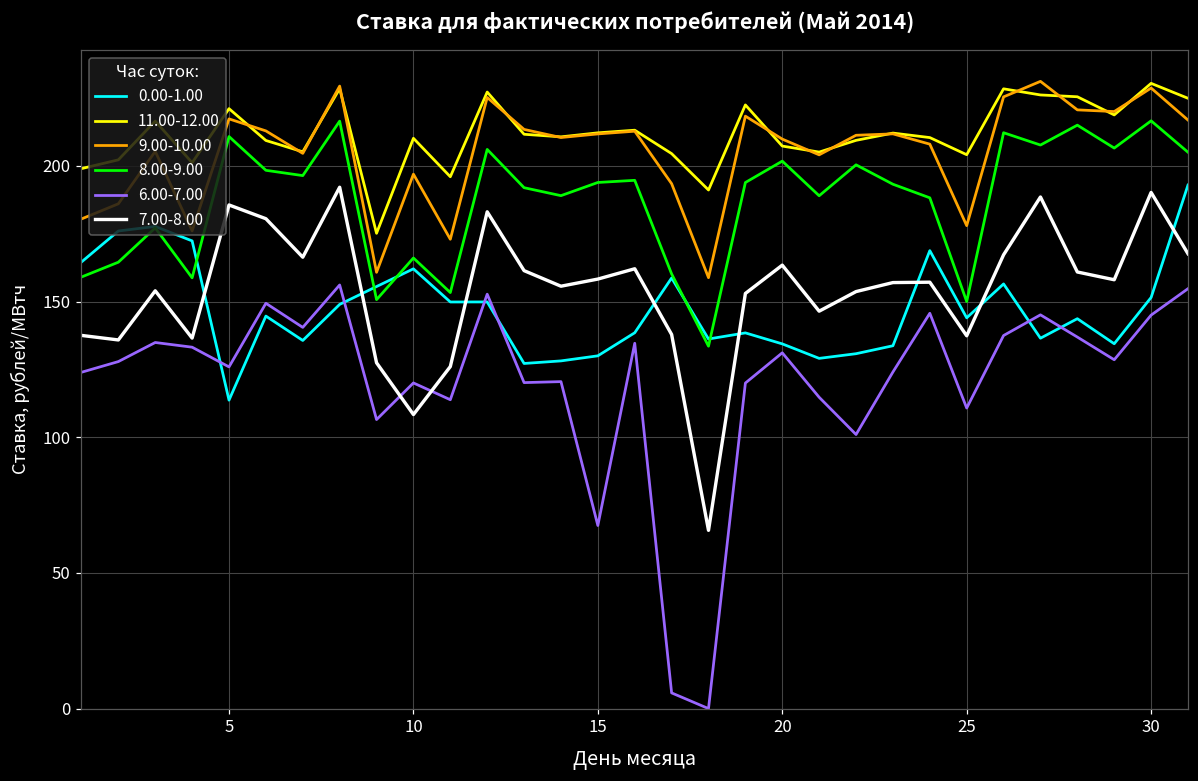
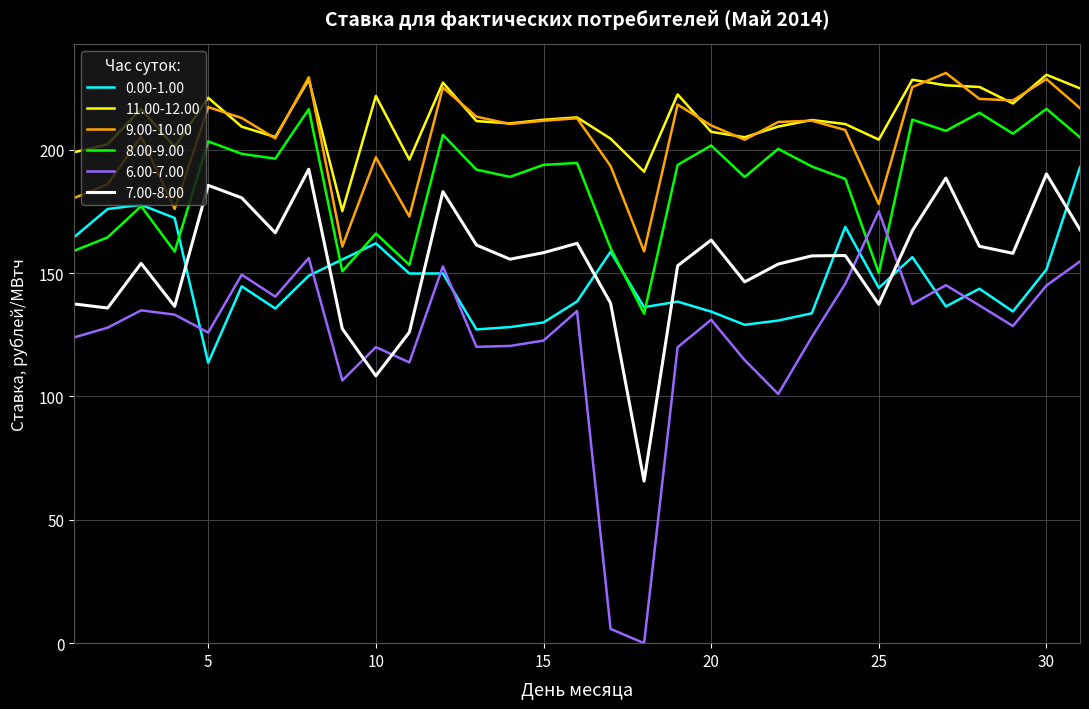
8.00-9.00, 5: 211 -> 203
11.00-12.00, 10: 210 -> 222
6.00-7.00, 15: 67 -> 123
6.00-7.00, 25: 111 -> 175
